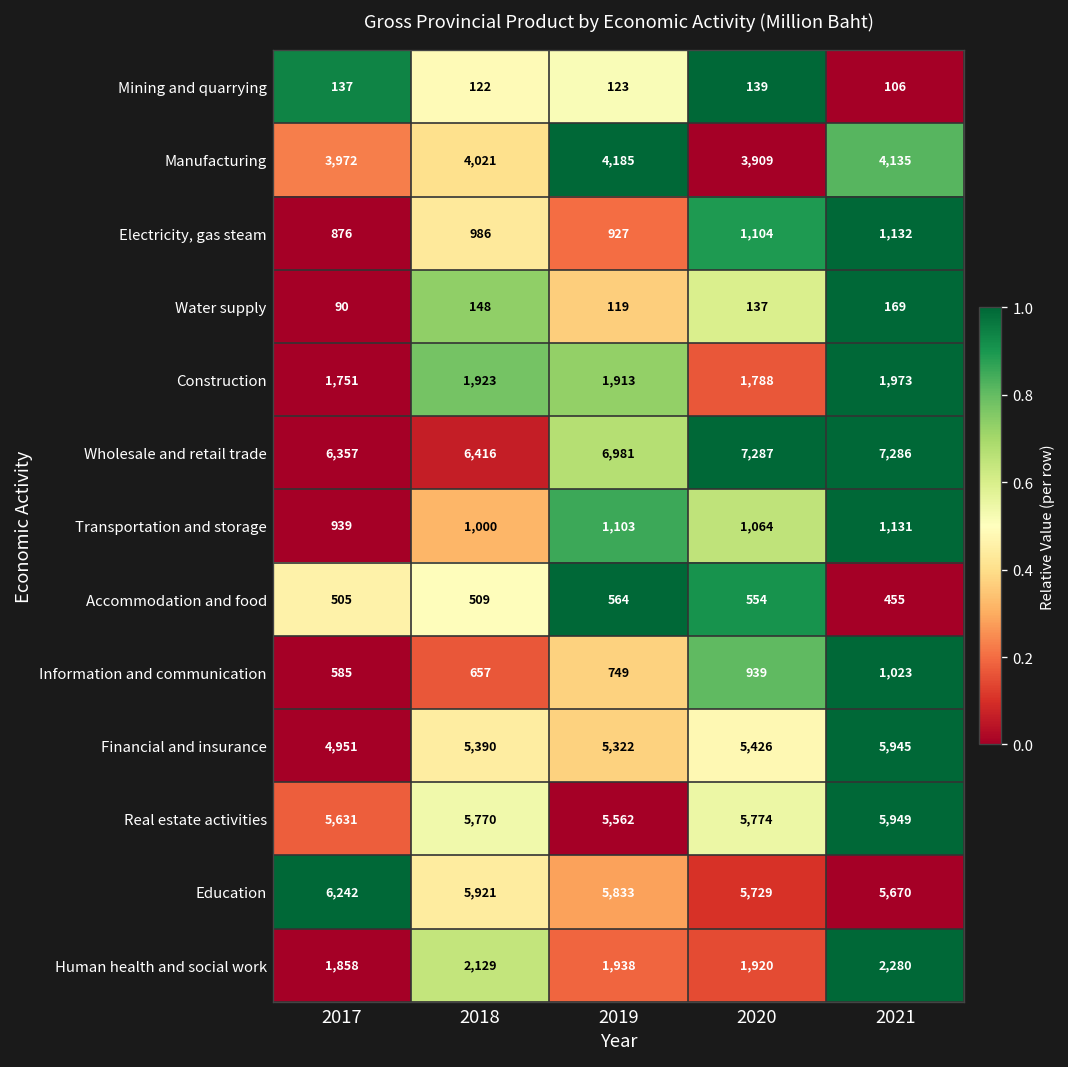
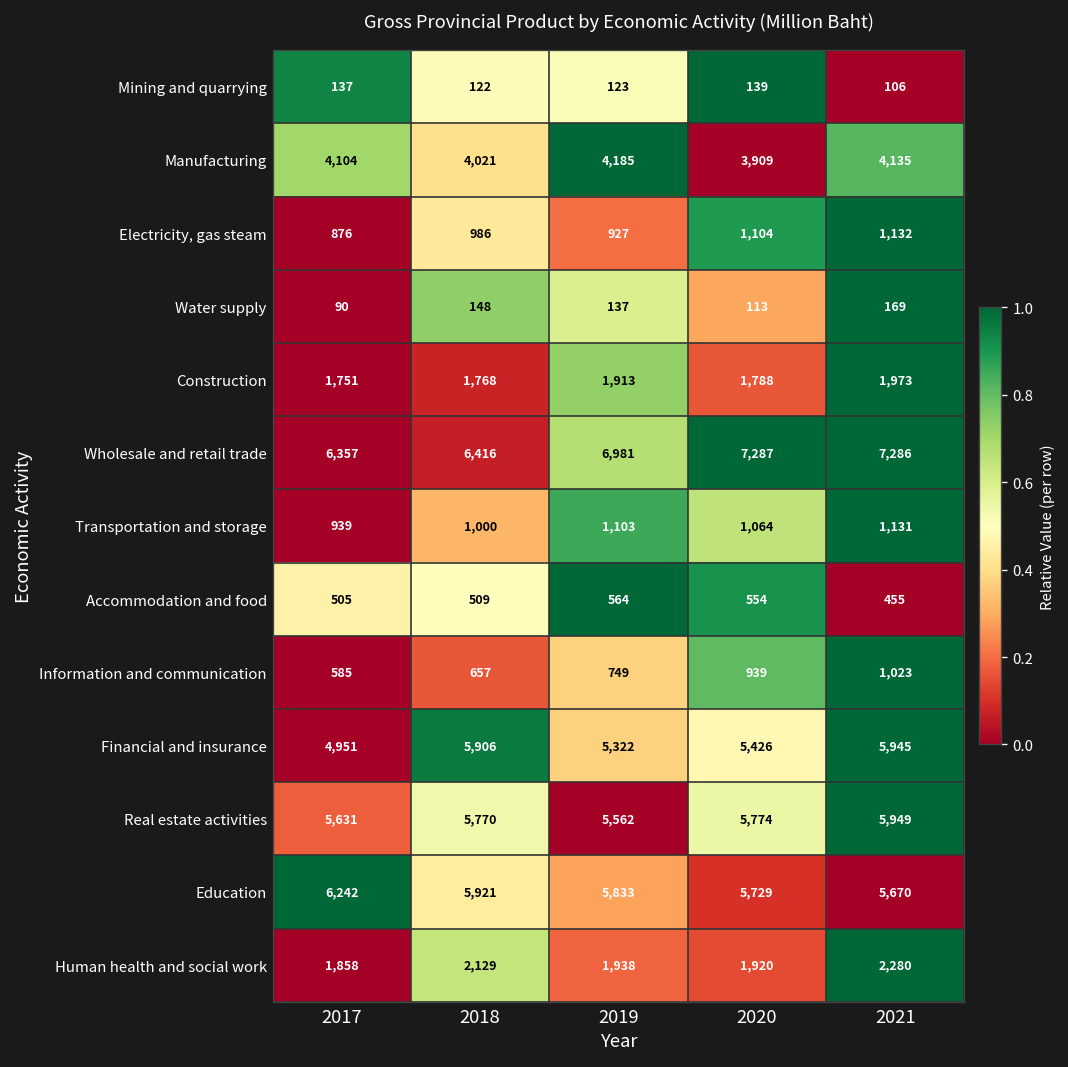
Manufacturing, 2017: 3,972 -> 4,104
Water supply, 2019: 119 -> 137
Water supply, 2020: 137 -> 113
Construction, 2018: 1,923 -> 1,768
Financial and insurance, 2018: 5,390 -> 5,906
